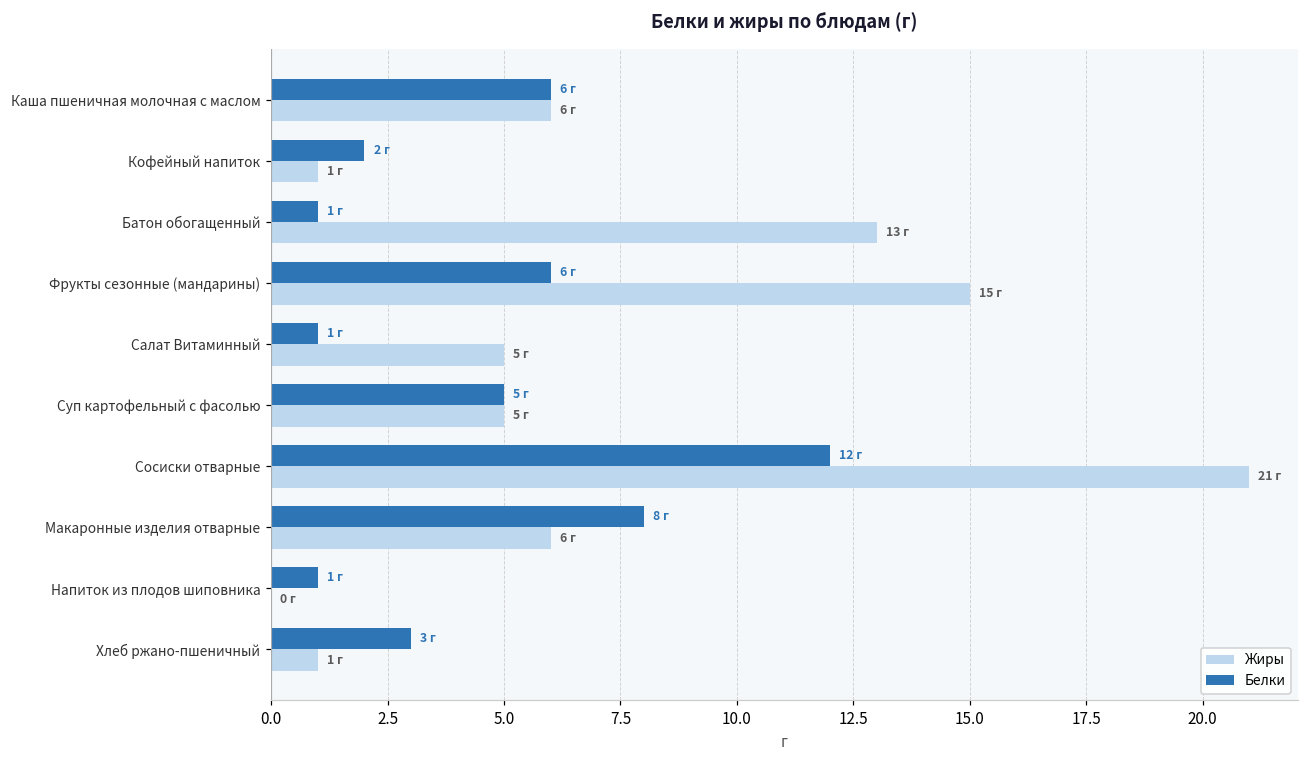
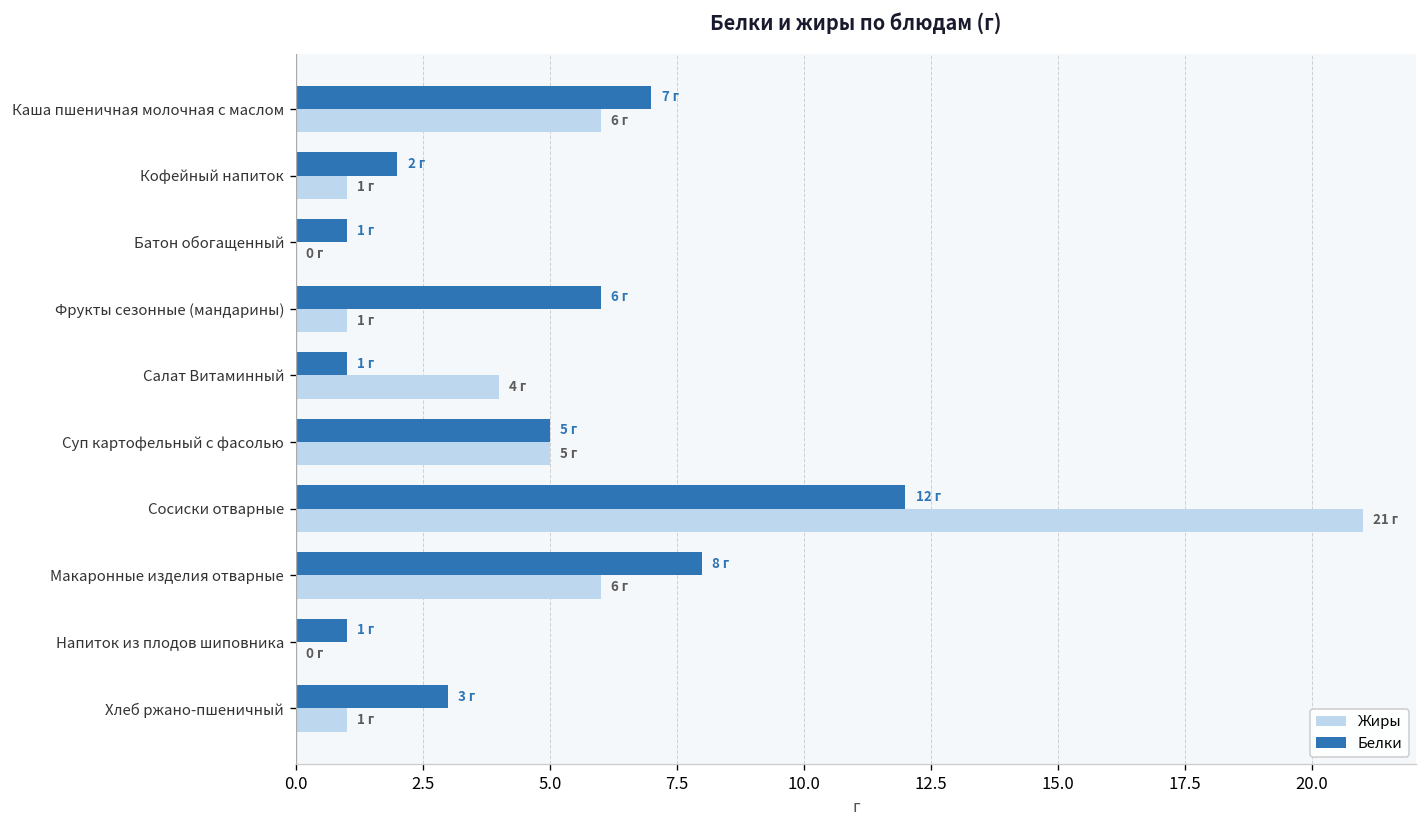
Белки, Каша пшеничная молочная с маслом: 6 -> 7
Жиры, Батон обогащенный: 13 -> 0
Жиры, Фрукты сезонные (мандарины): 15 -> 1
Жиры, Салат Витаминный: 5 -> 4
